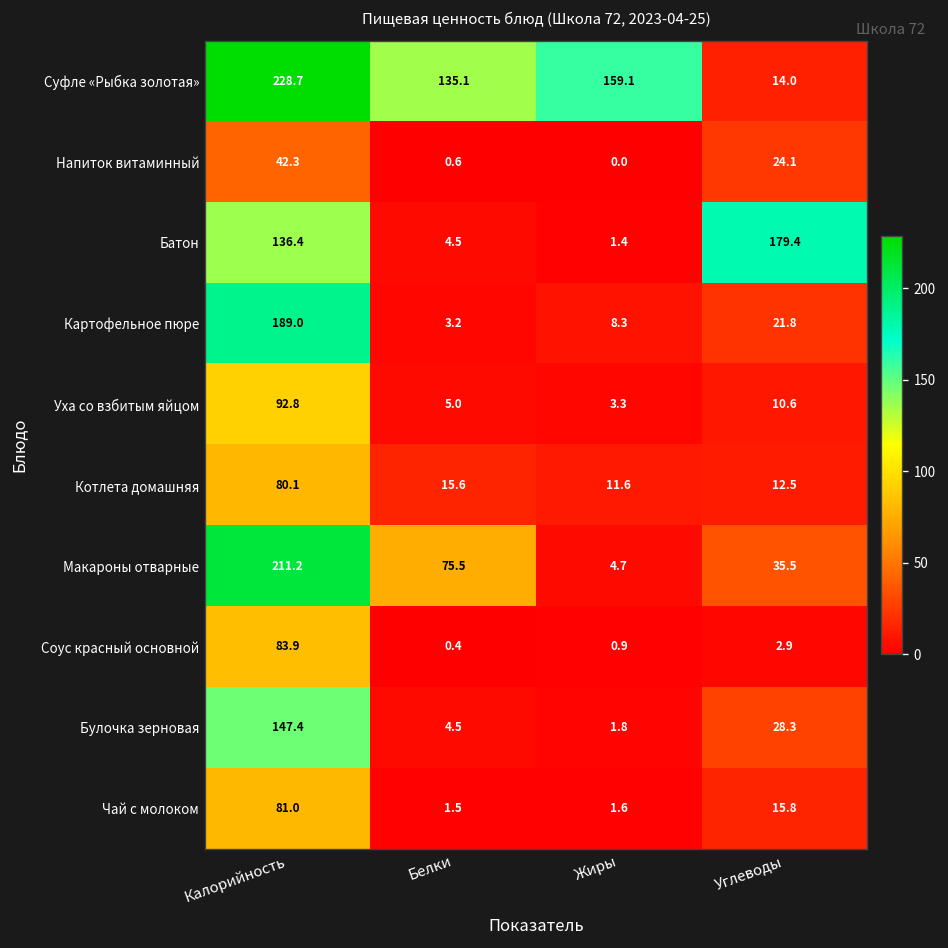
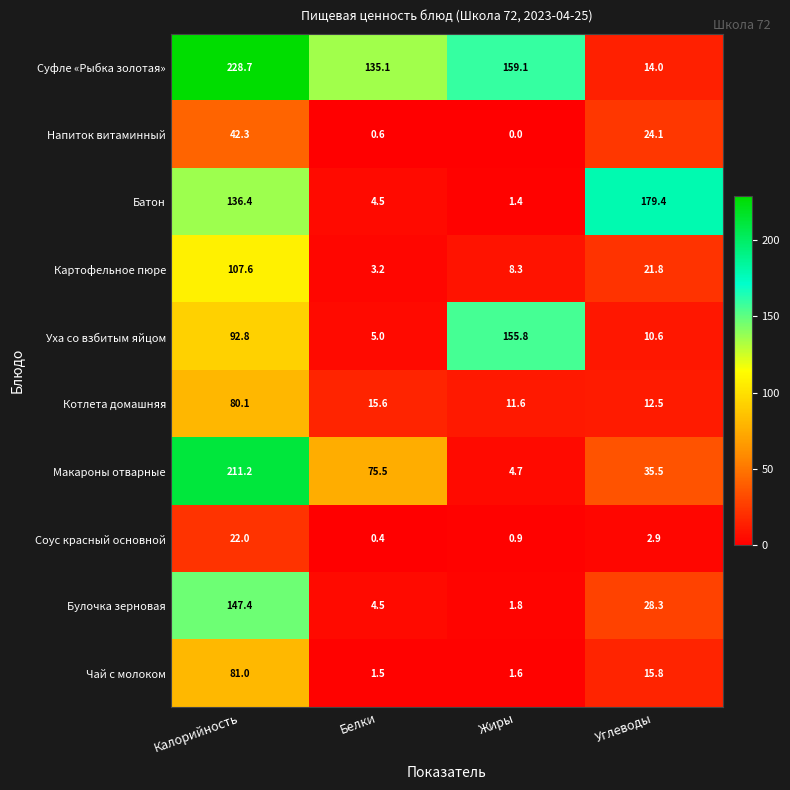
Картофельное пюре, Калорийность: 189.0 -> 107.6
Уха со взбитым яйцом, Жиры: 3.3 -> 155.8
Соус красный основной, Калорийность: 83.9 -> 22.0
